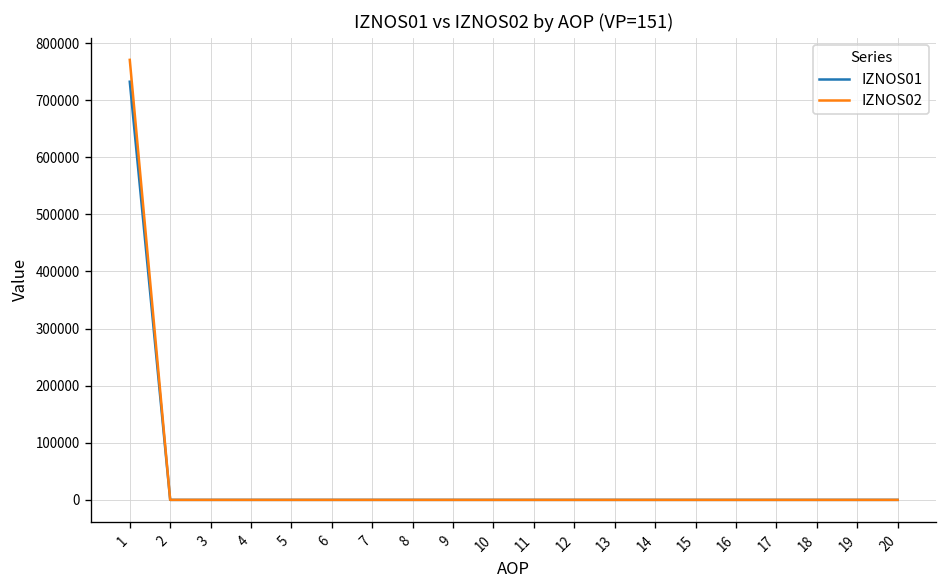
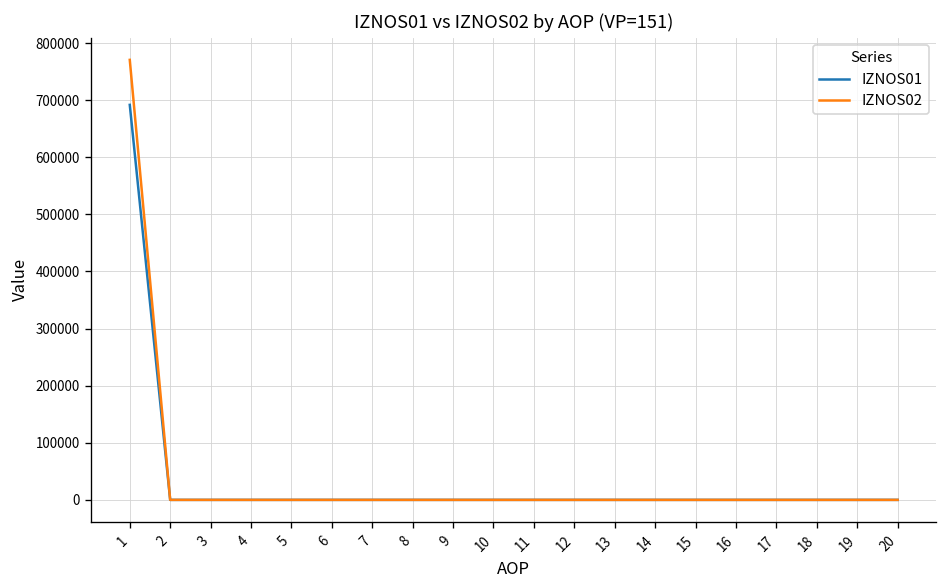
IZNOS01, 1: 730000 -> 690000
